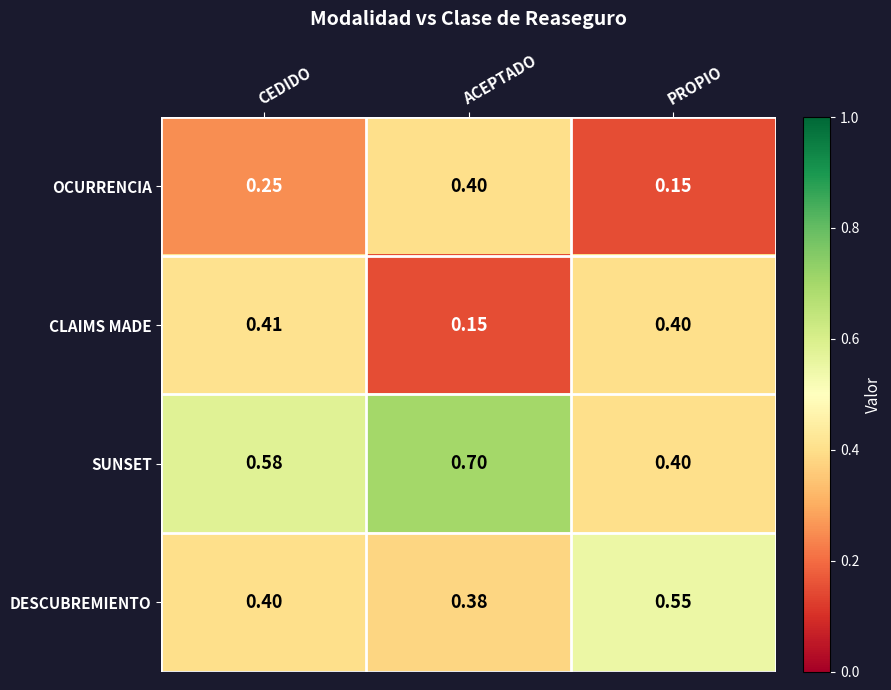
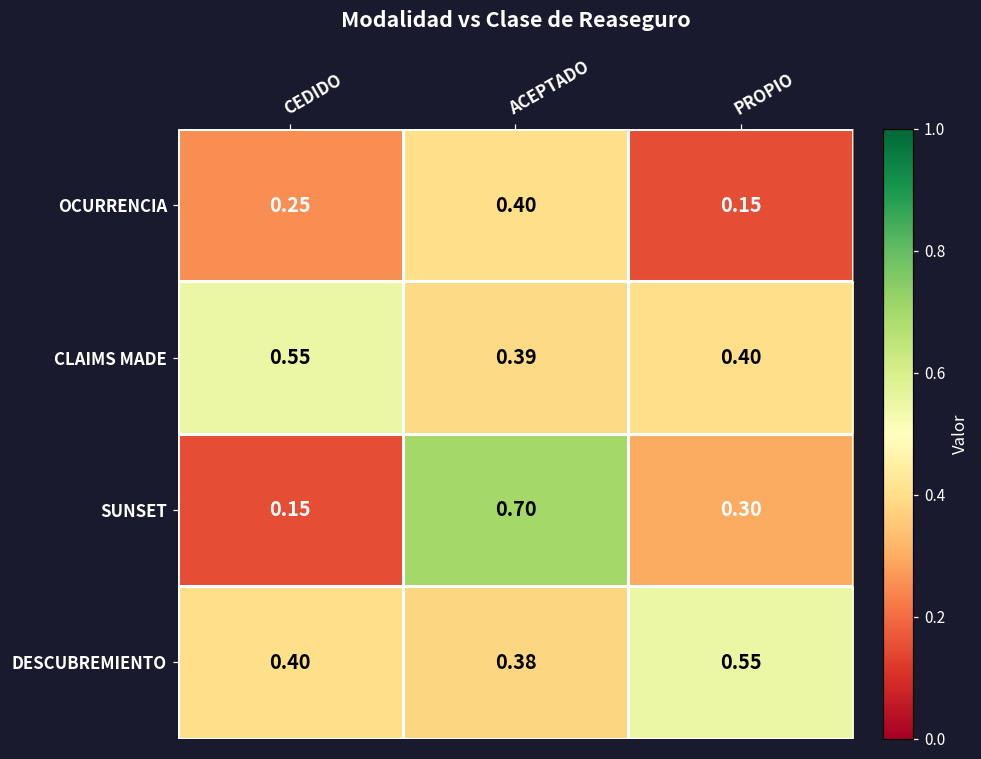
CLAIMS MADE, CEDIDO: 0.41 -> 0.55
CLAIMS MADE, ACEPTADO: 0.15 -> 0.39
SUNSET, CEDIDO: 0.58 -> 0.15
SUNSET, PROPIO: 0.40 -> 0.30
